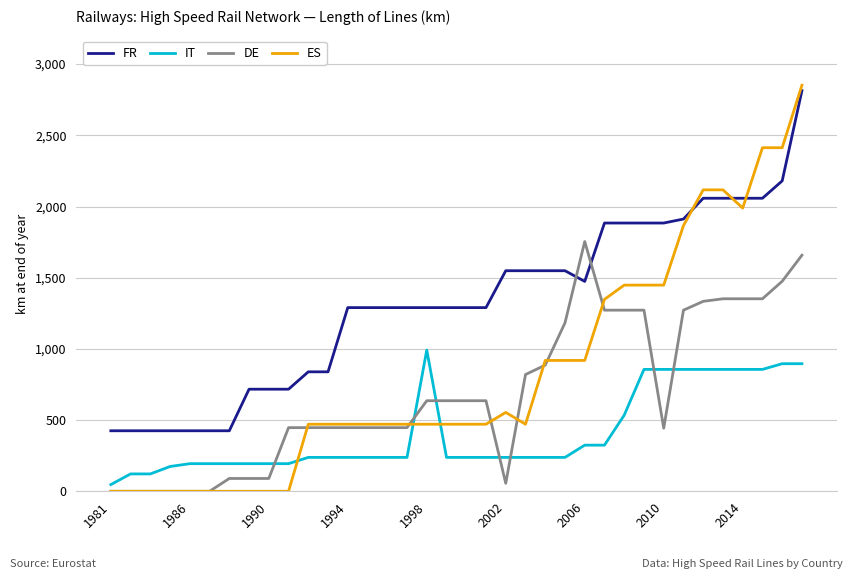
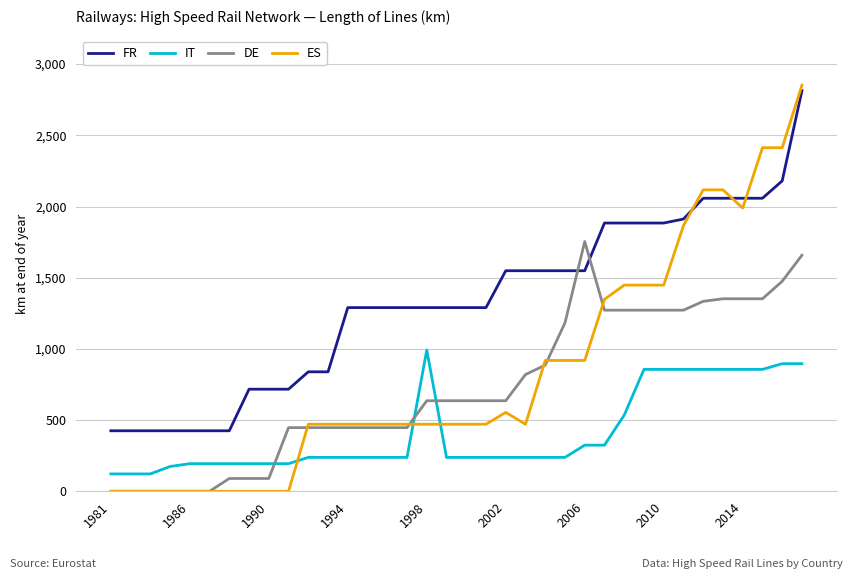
IT, 1981: 50 -> 120
DE, 2002: 60 -> 640
FR, 2006: 1,470 -> 1,550
DE, 2010: 440 -> 1,270
